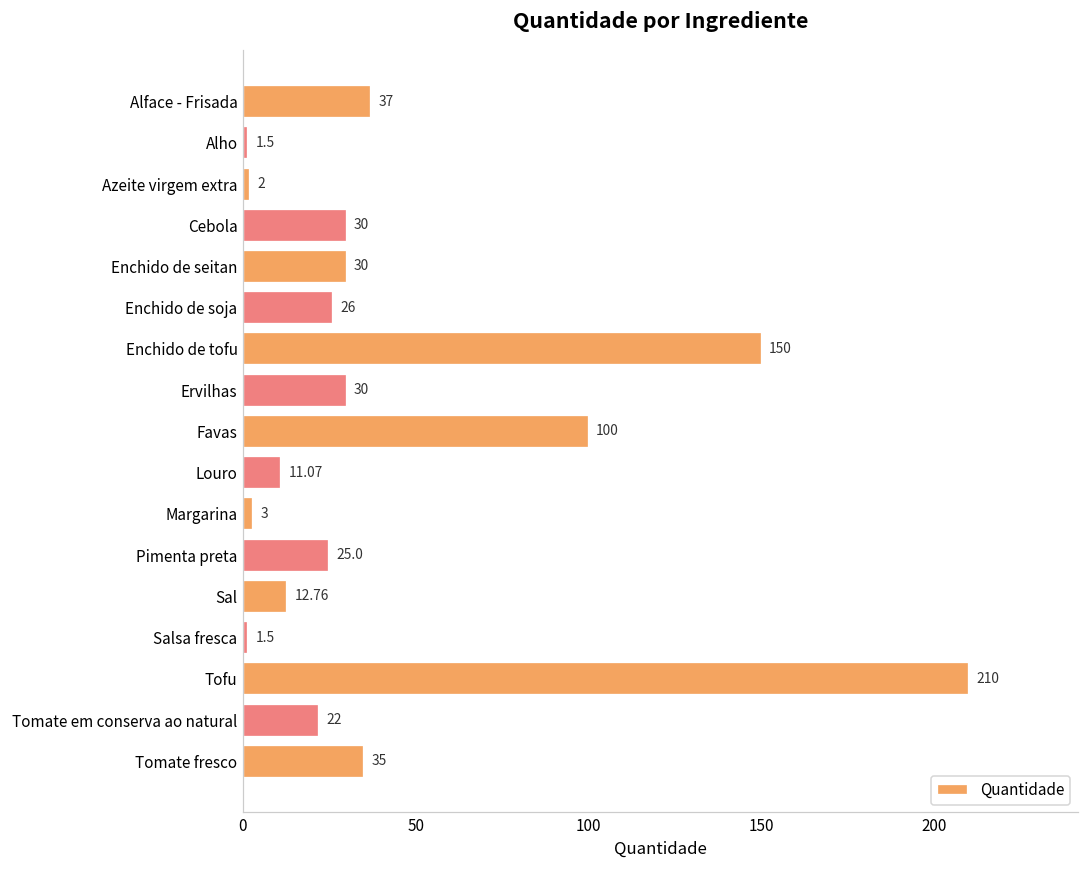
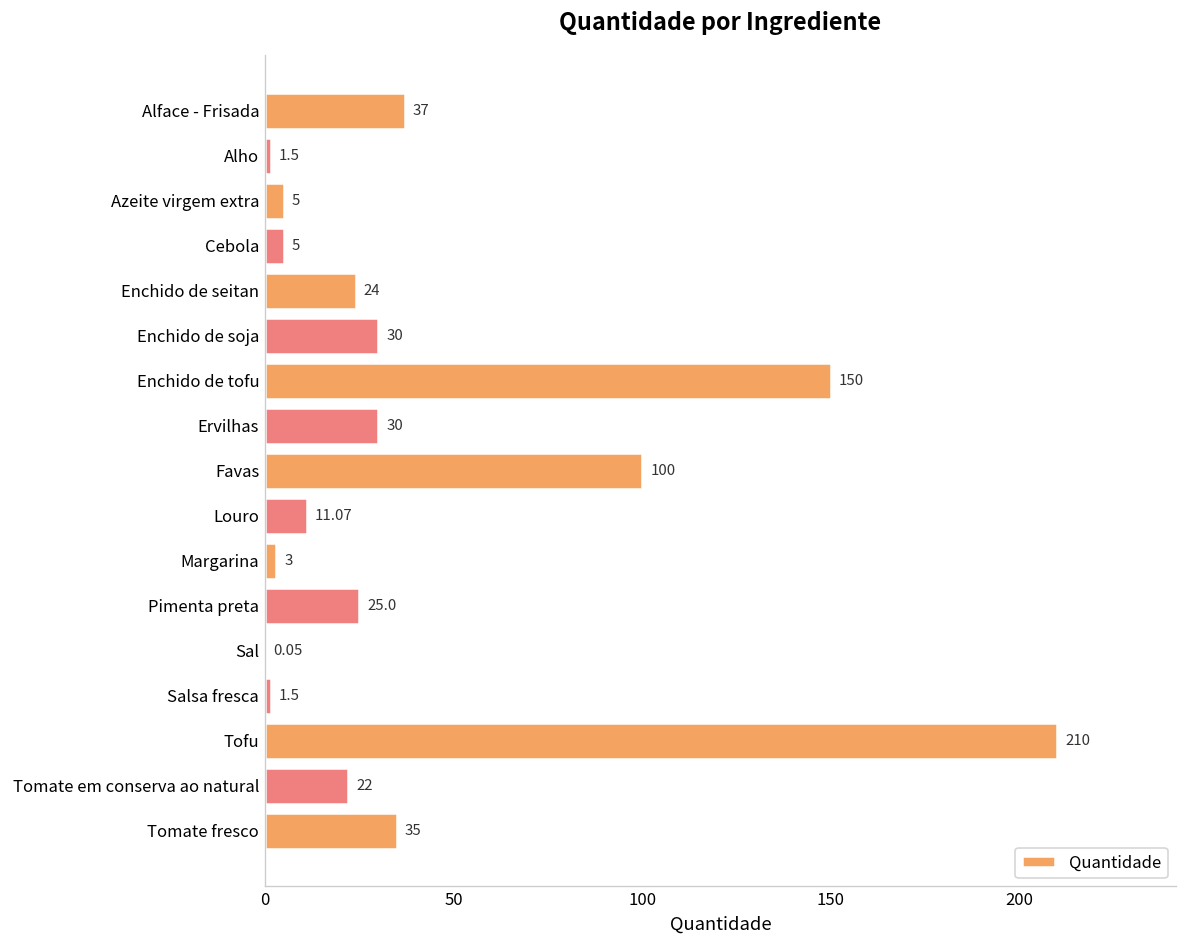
Azeite virgem extra: 2 -> 5
Cebola: 30 -> 5
Enchido de seitan: 30 -> 24
Enchido de soja: 26 -> 30
Sal: 12.76 -> 0.05
